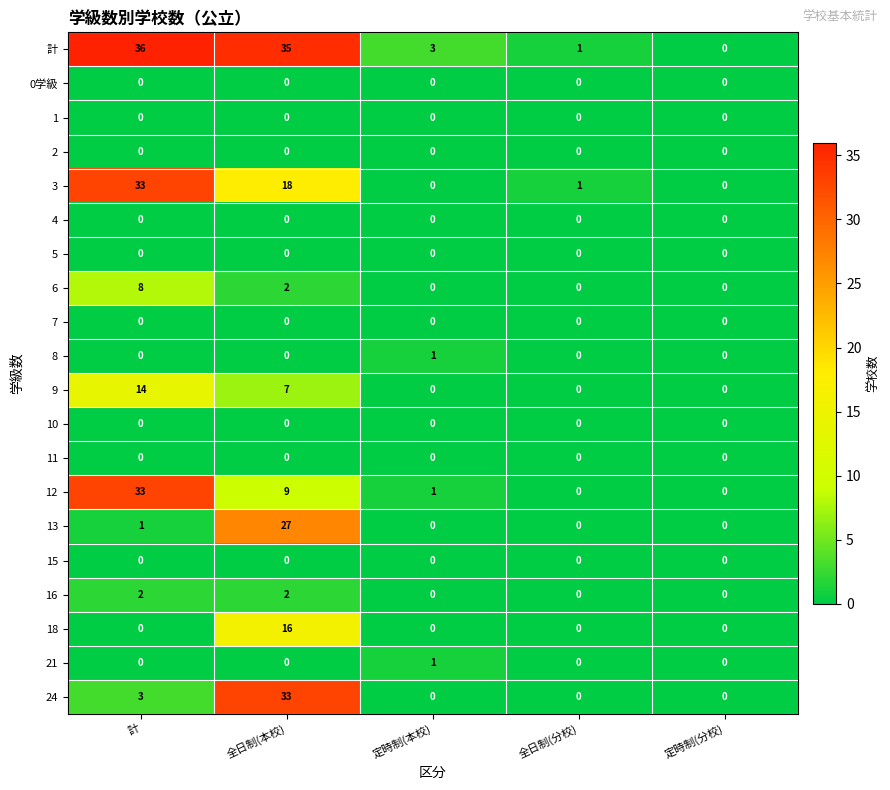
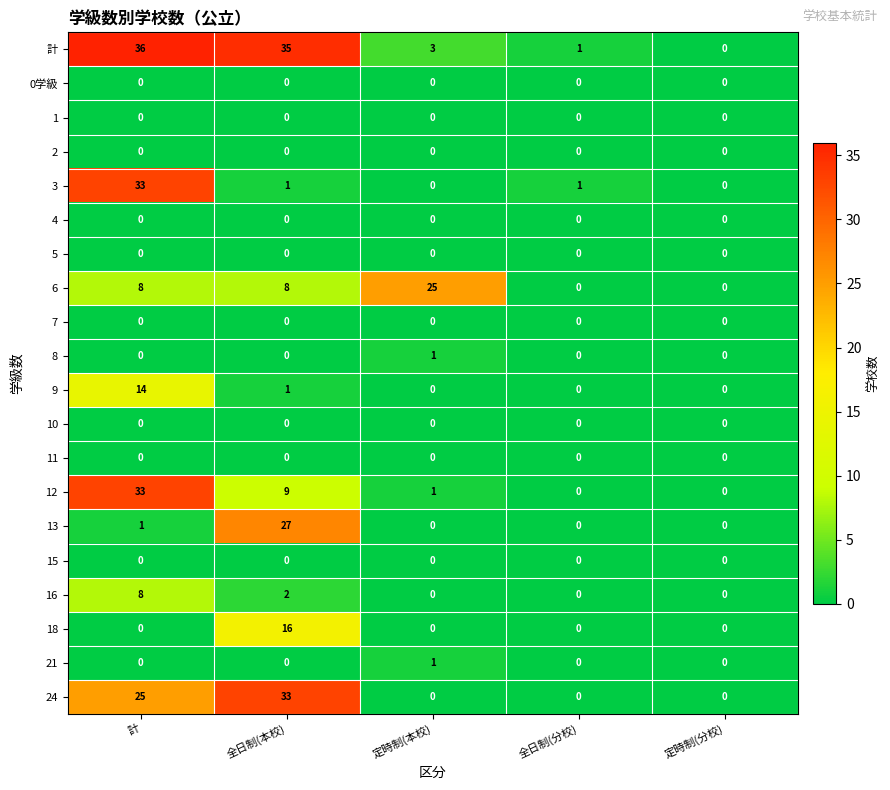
3, 全日制(本校): 18 -> 1
6, 全日制(本校): 2 -> 8
6, 定時制(本校): 0 -> 25
9, 全日制(本校): 7 -> 1
16, 計: 2 -> 8
24, 計: 3 -> 25
